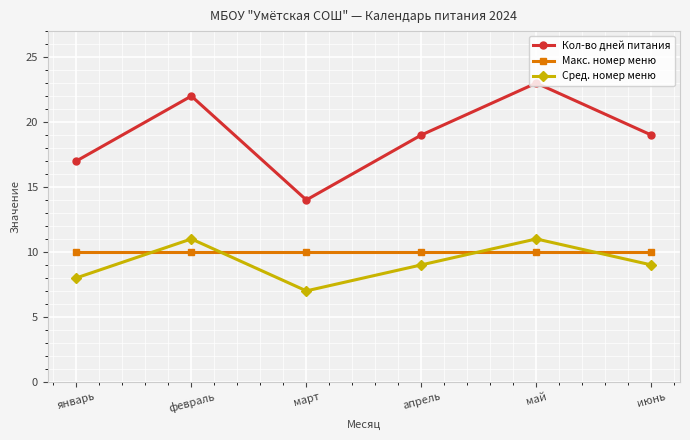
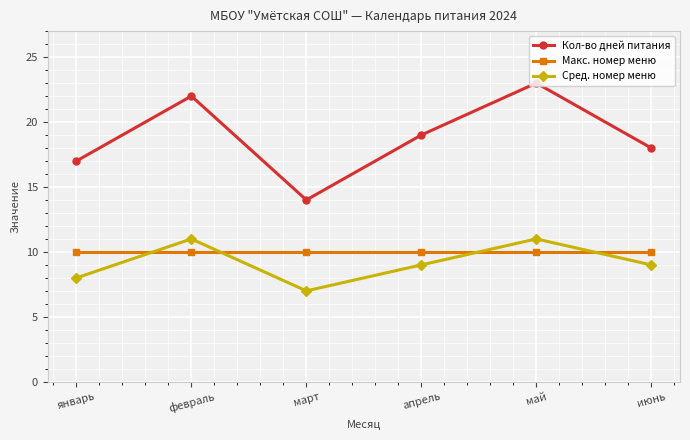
Кол-во дней питания, июнь: 19 -> 18
